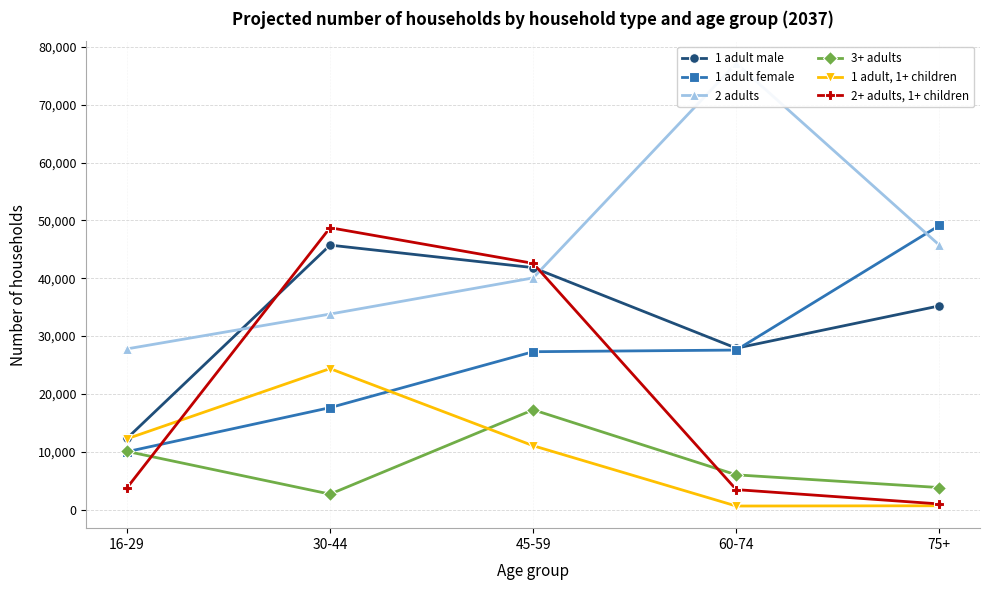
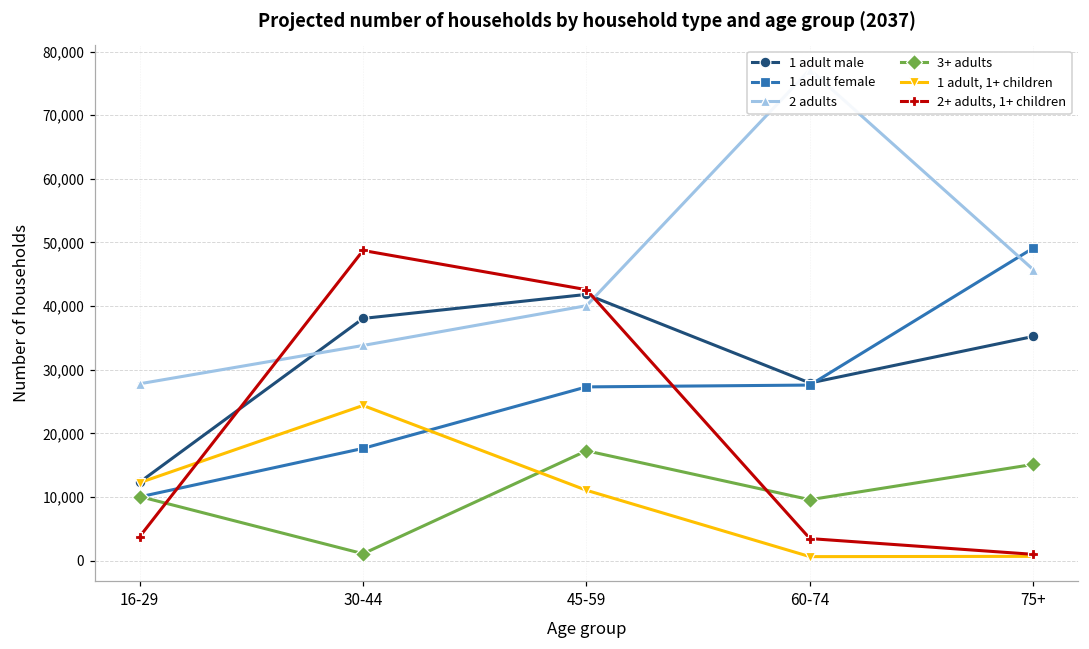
1 adult male, 30-44: 46,000 -> 38,000
3+ adults, 30-44: 3,000 -> 1,000
3+ adults, 60-74: 6,000 -> 10,000
3+ adults, 75+: 4,000 -> 15,000
